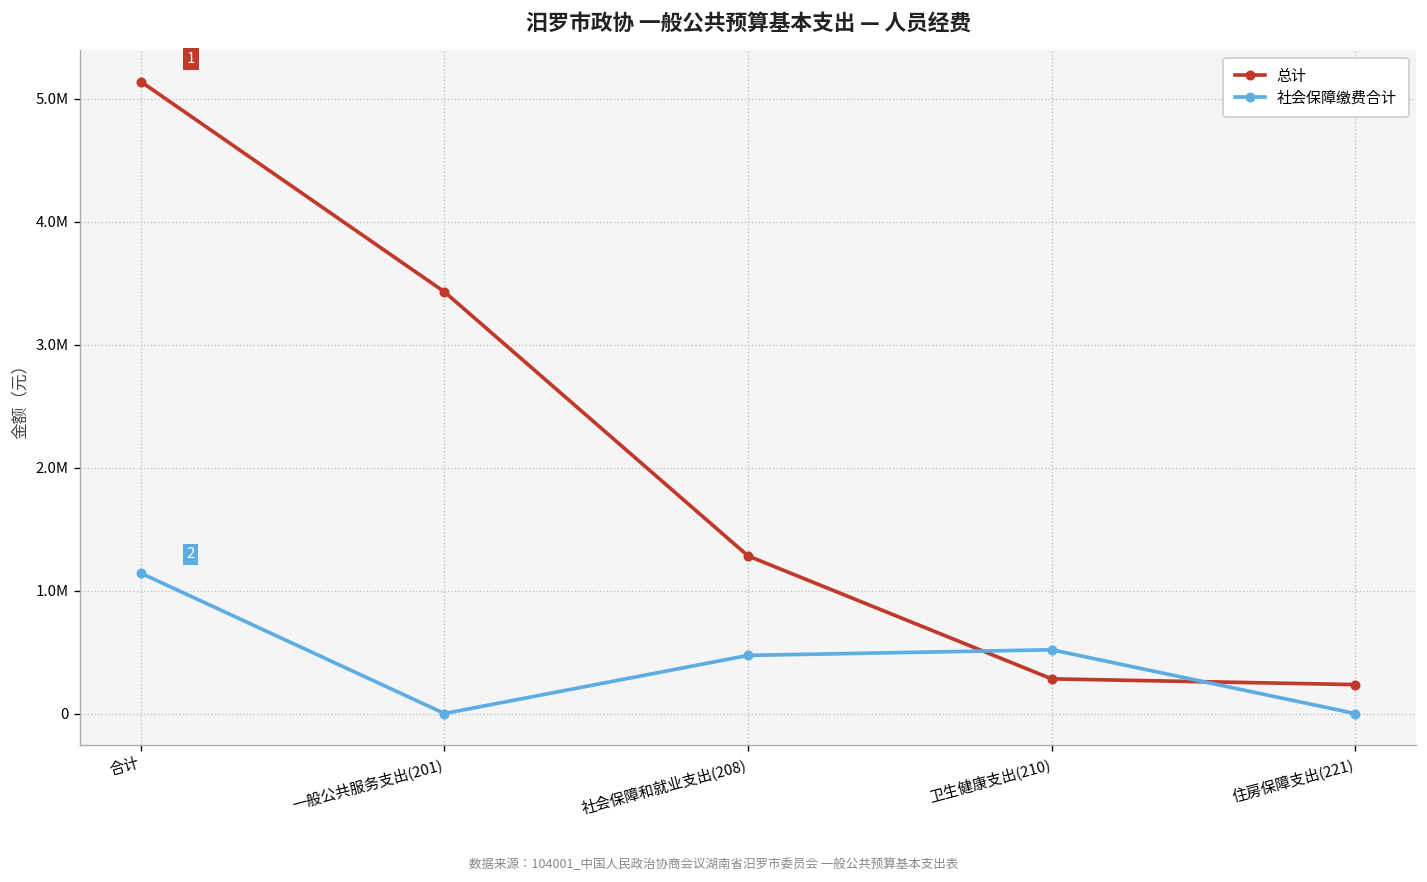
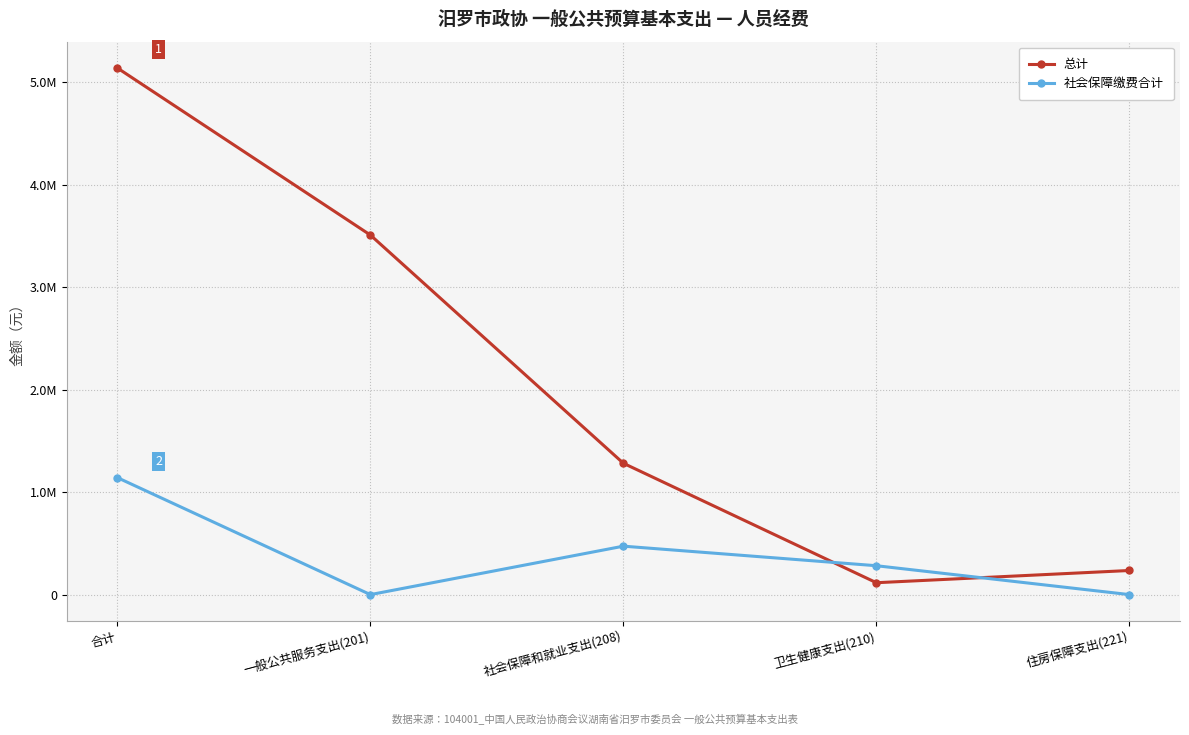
总计, 一般公共服务支出(201): 3430000 -> 3510000
总计, 卫生健康支出(210): 280000 -> 120000
社会保障缴费合计, 卫生健康支出(210): 520000 -> 280000
